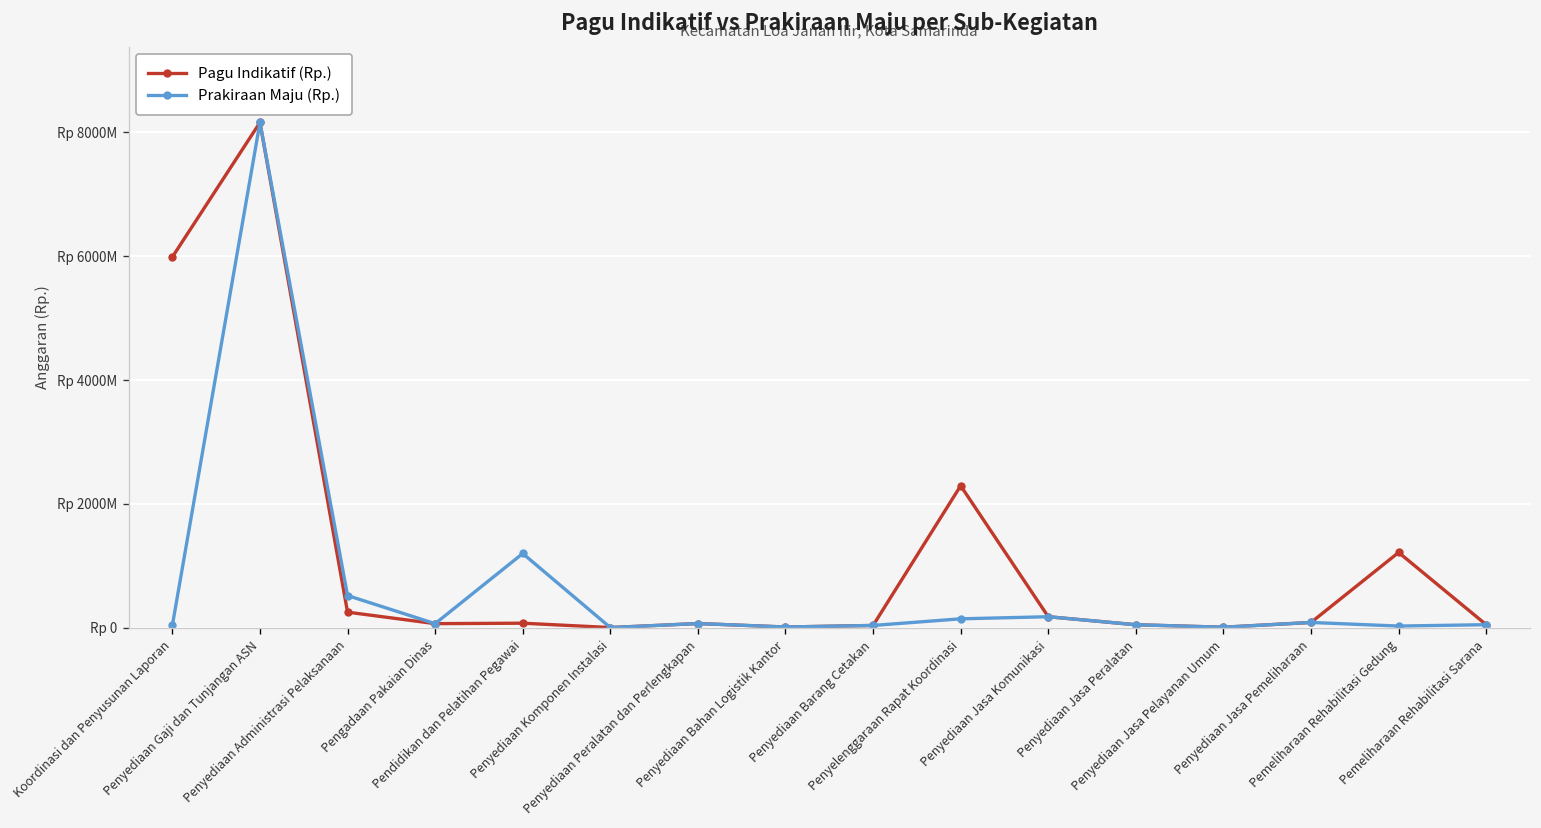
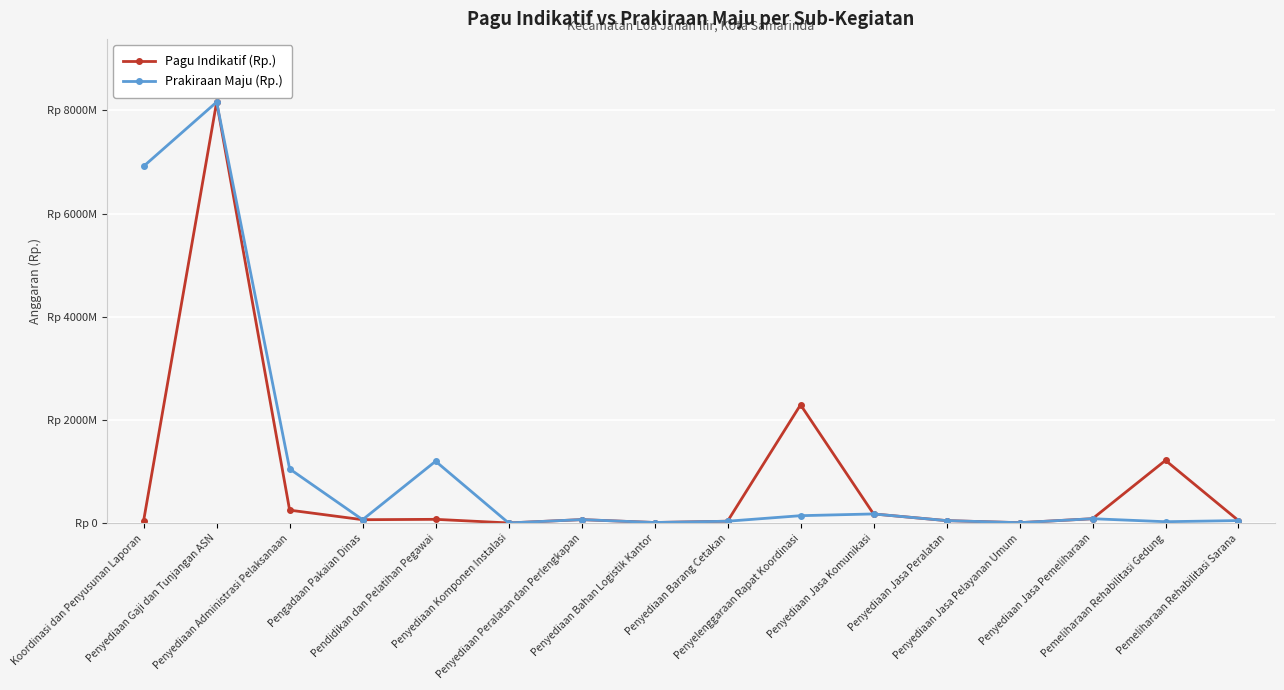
Pagu Indikatif (Rp.), Koordinasi dan Penyusunan Laporan: Rp 6000000000 -> Rp 100000000
Prakiraan Maju (Rp.), Koordinasi dan Penyusunan Laporan: Rp 0 -> Rp 6900000000
Prakiraan Maju (Rp.), Penyediaan Administrasi Pelaksanaan: Rp 500000000 -> Rp 1100000000
